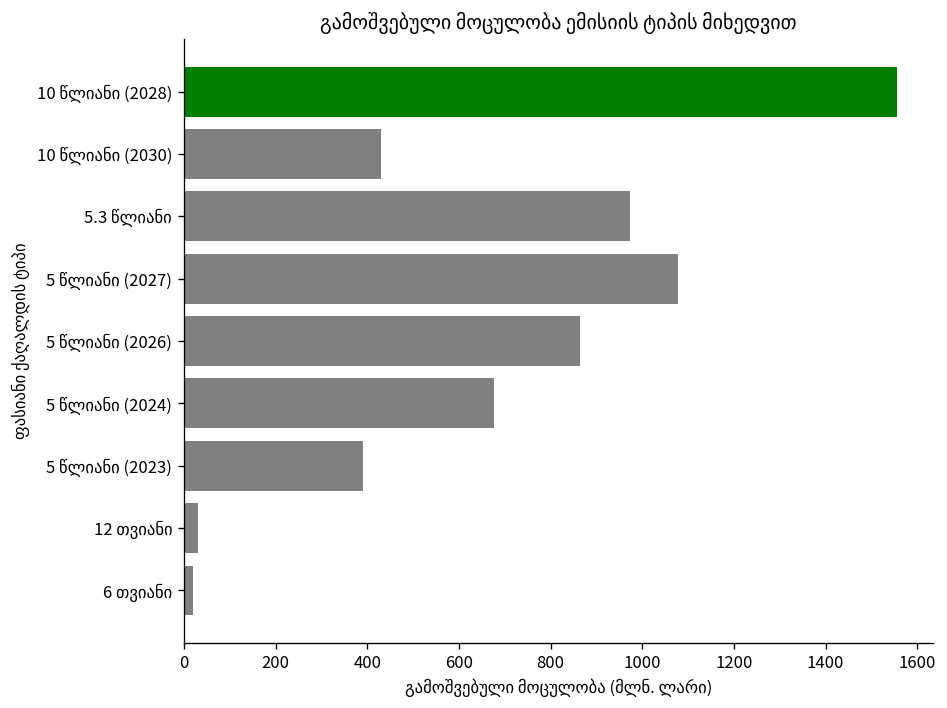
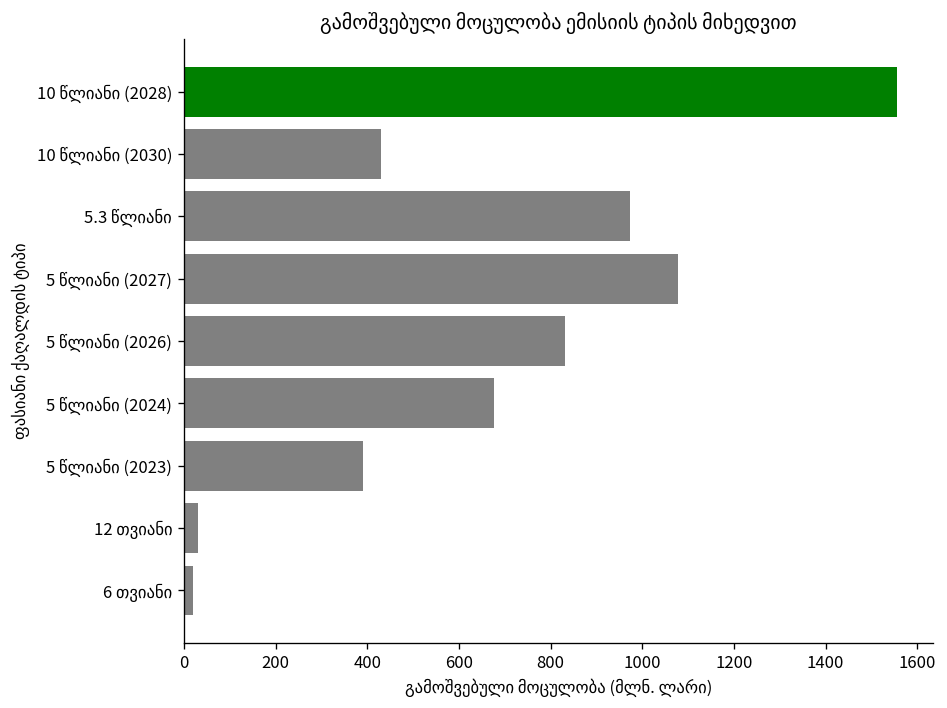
5 წლიანი (2026): 860 -> 830
